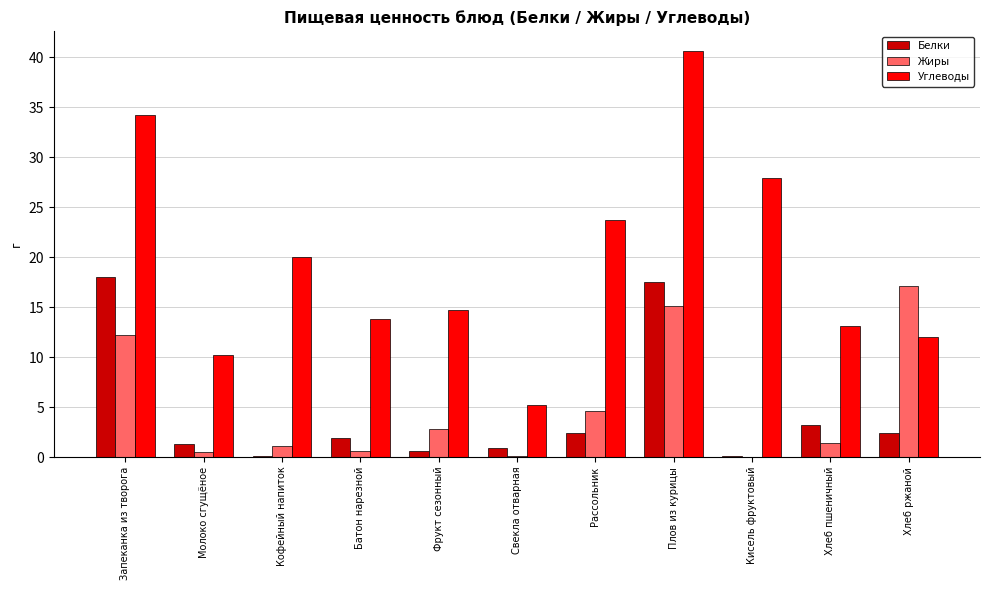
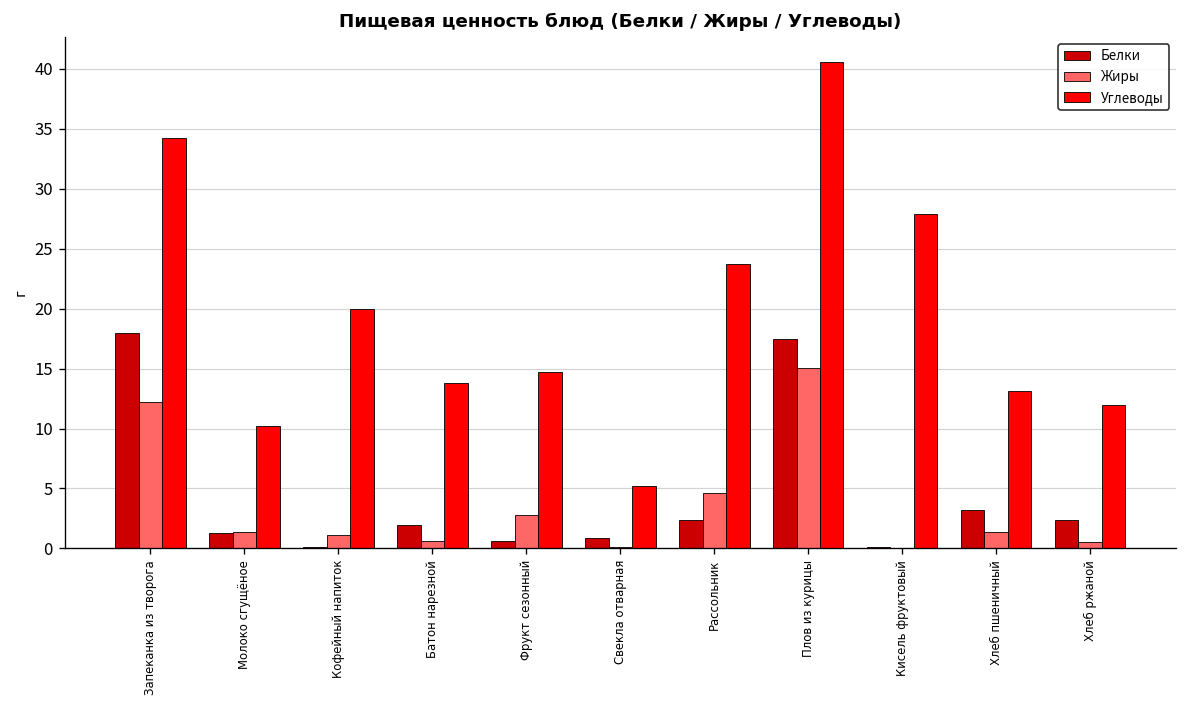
Жиры, Молоко сгущёное: 0.5 -> 1.4
Жиры, Хлеб ржаной: 17 -> 1
